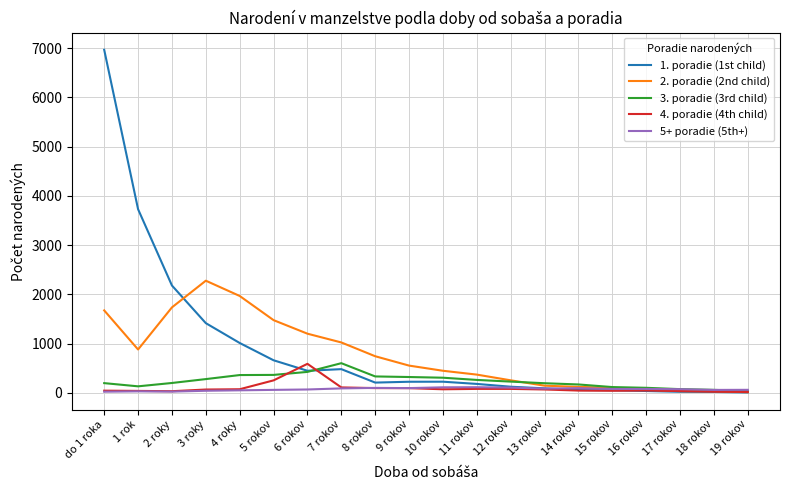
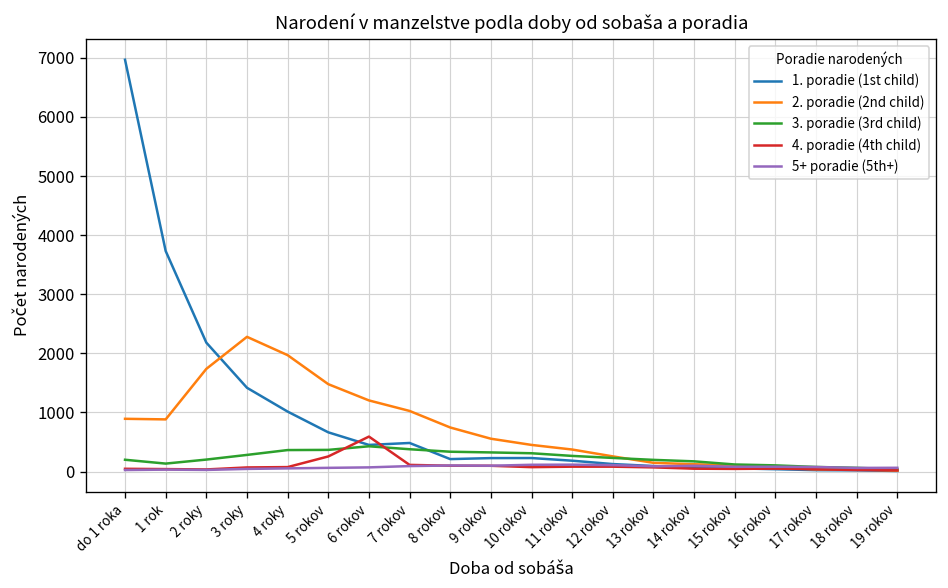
2. poradie (2nd child), do 1 roka: 1700 -> 900
3. poradie (3rd child), 7 rokov: 600 -> 400
